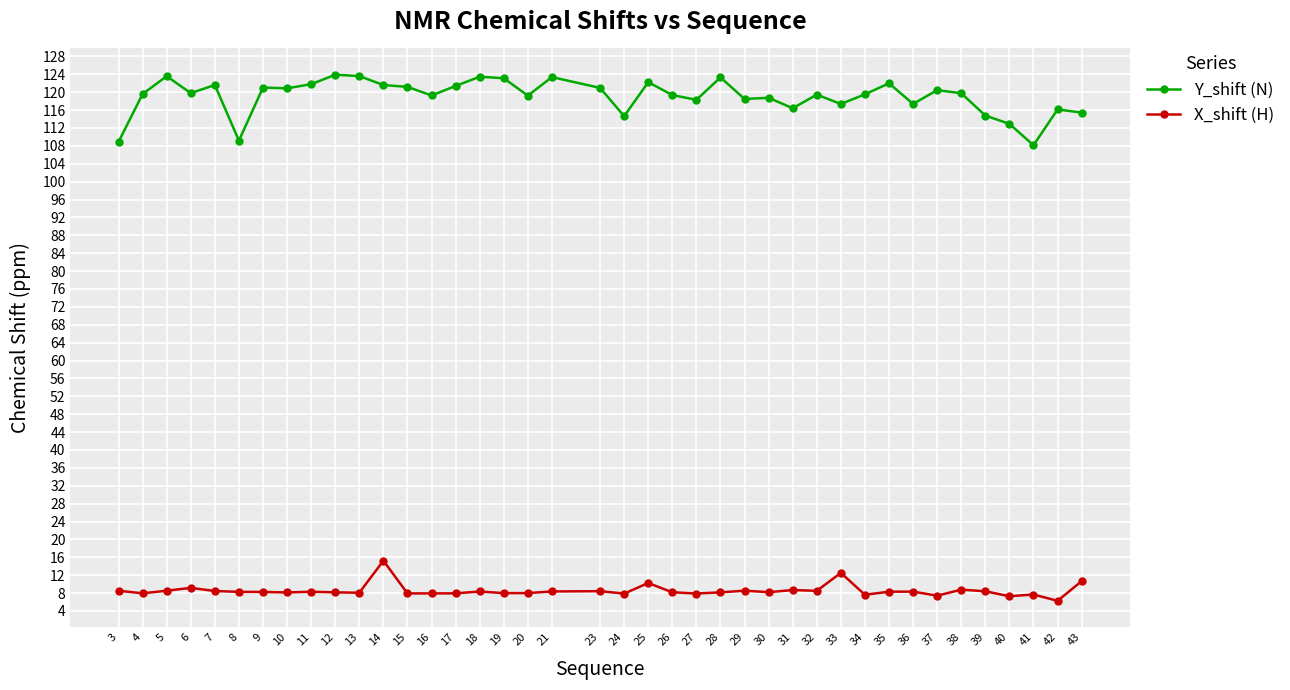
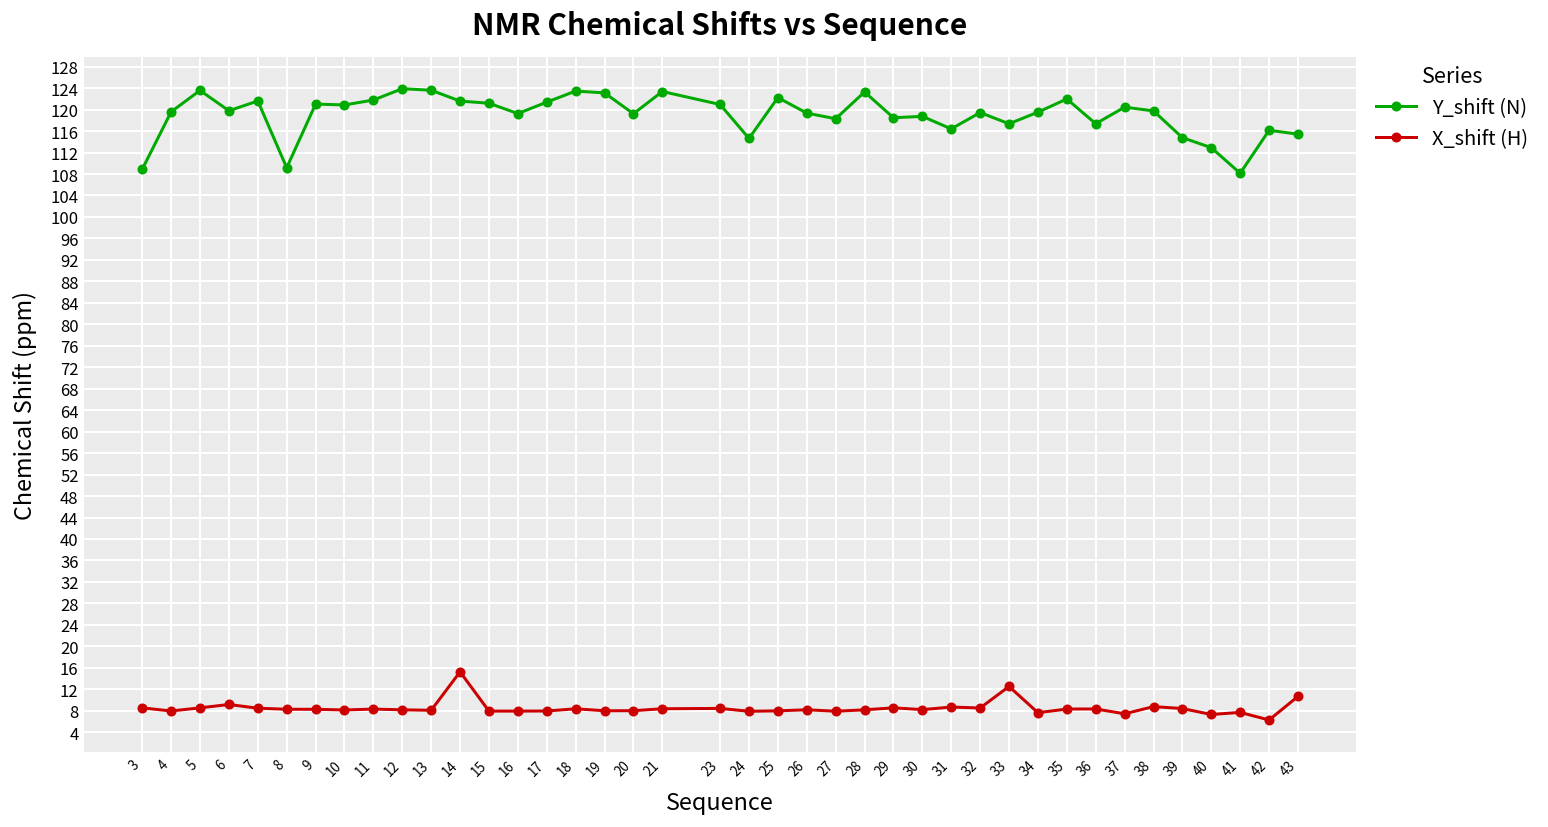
X_shift (H), 25: 10 -> 8
